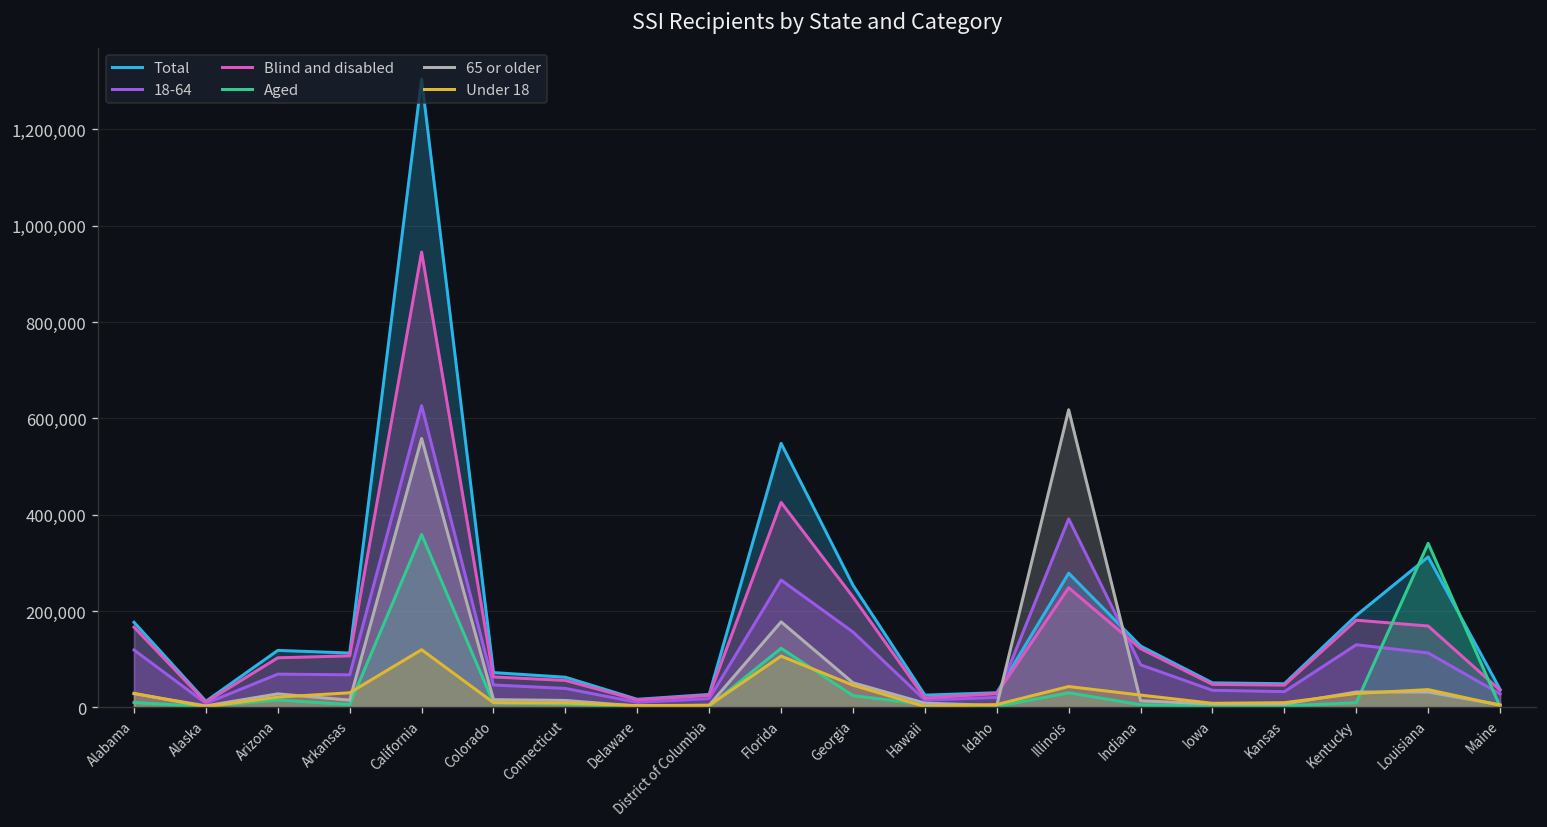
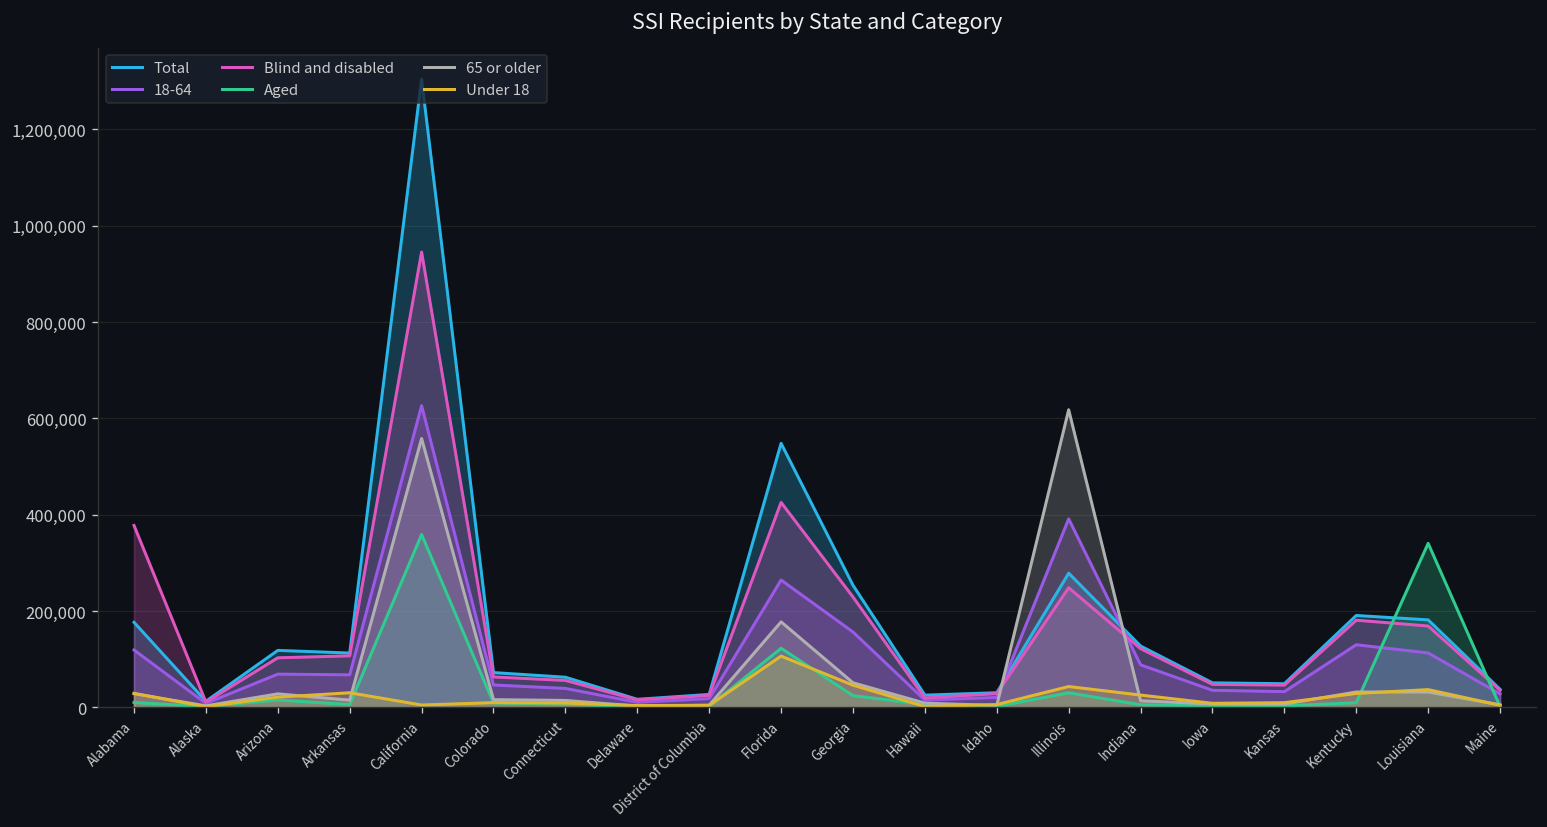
Blind and disabled, Alabama: 170,000 -> 380,000
Under 18, California: 120,000 -> 0
Total, Louisiana: 310,000 -> 180,000
